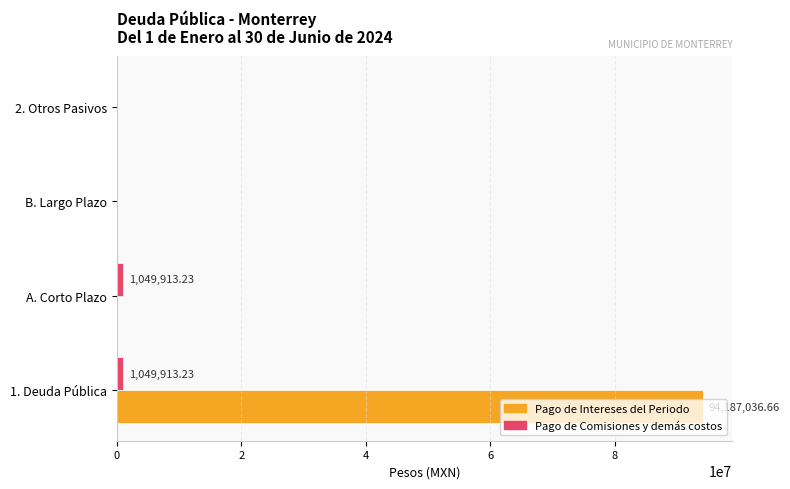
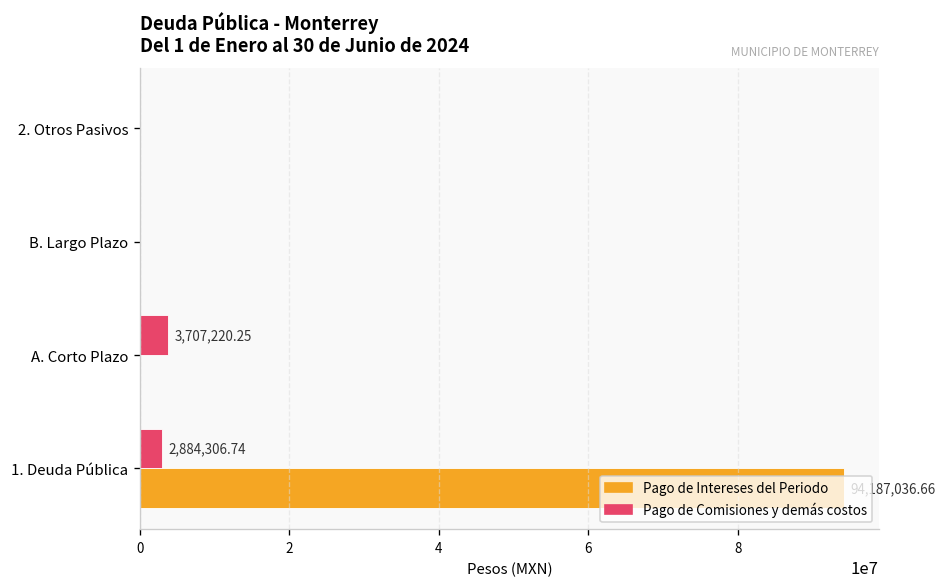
Pago de Comisiones y demás costos, A. Corto Plazo: 1,049,913.23 -> 3,707,220.25
Pago de Comisiones y demás costos, 1. Deuda Pública: 1,049,913.23 -> 2,884,306.74
